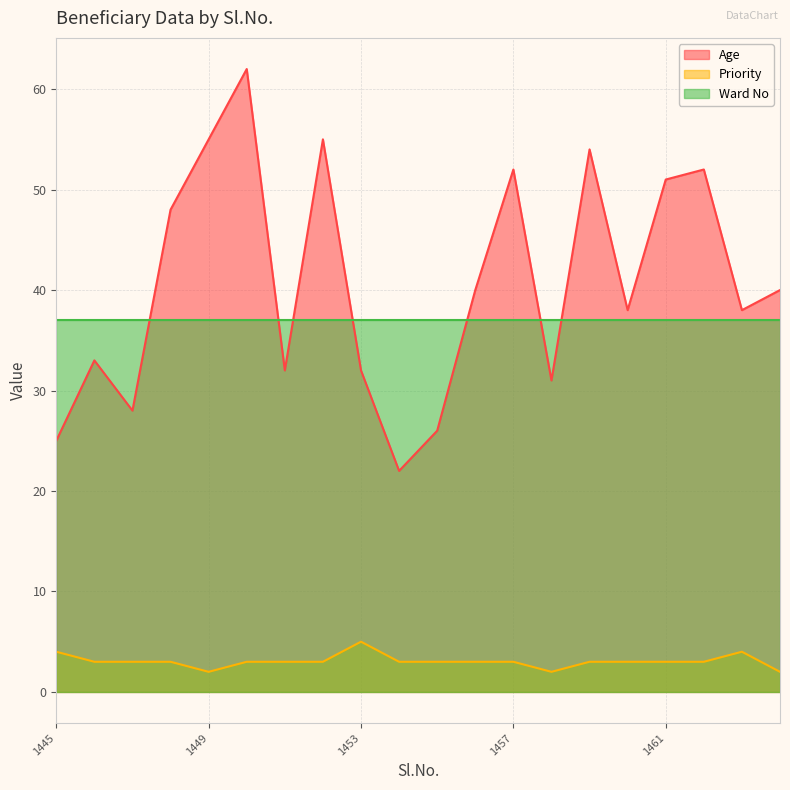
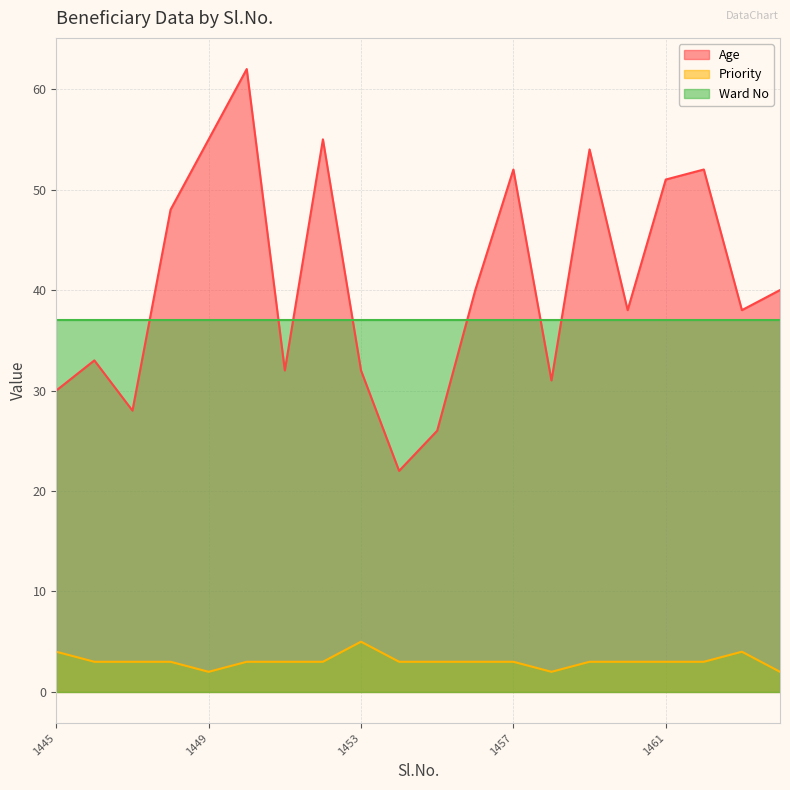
Age, 1445: 25 -> 30
